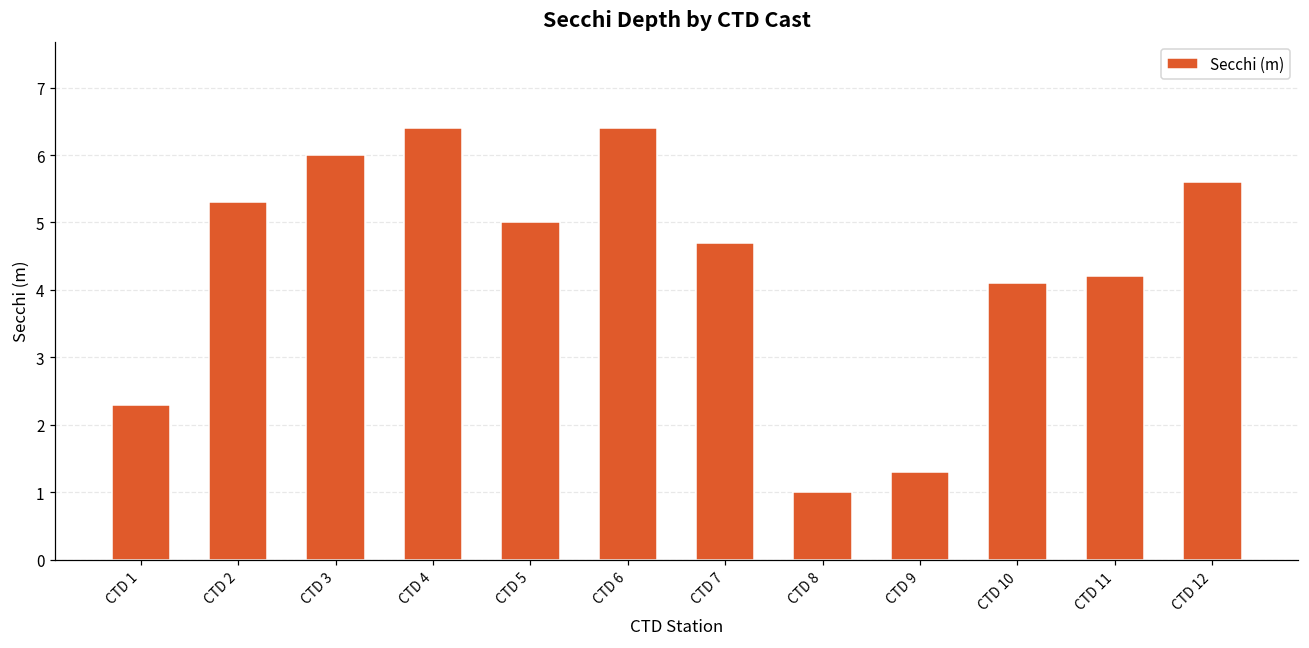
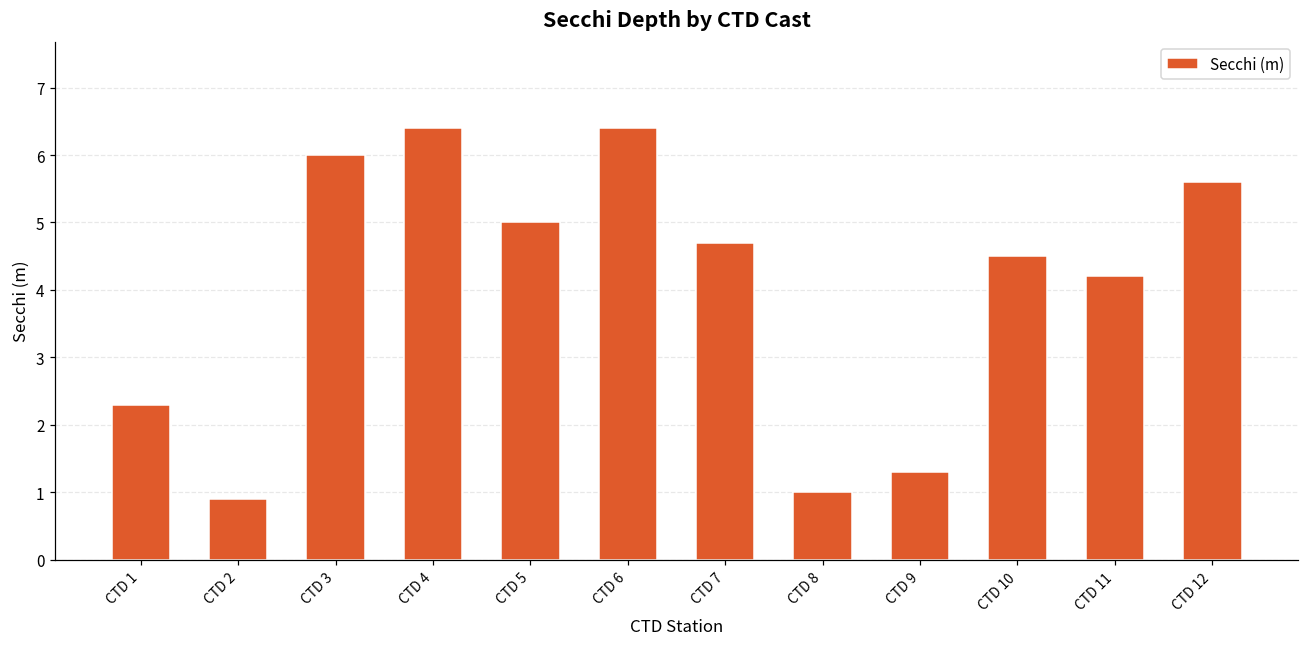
CTD 2: 5.3 -> 0.9
CTD 10: 4.1 -> 4.5
